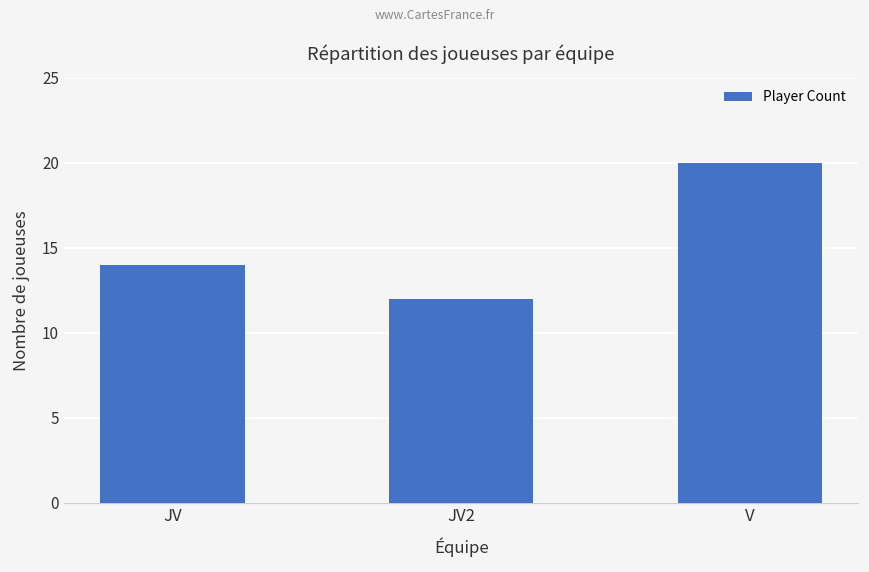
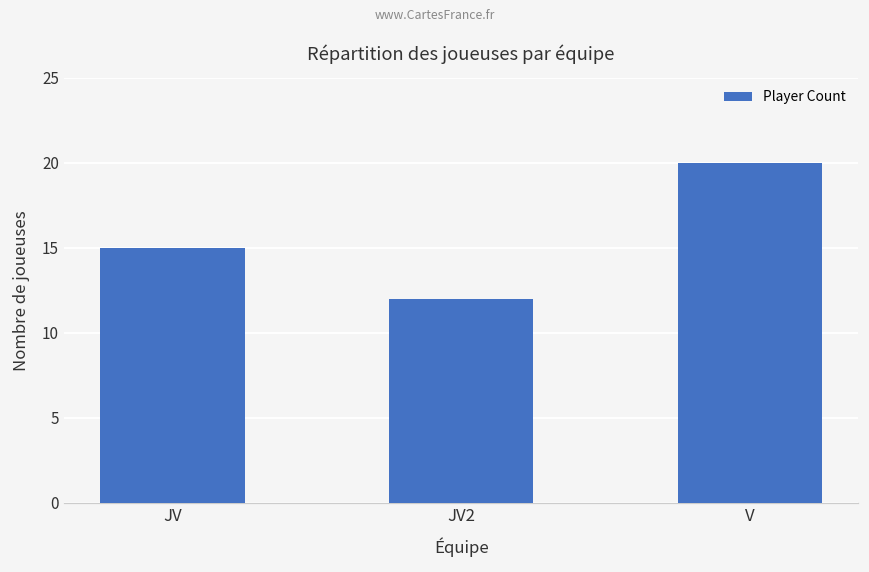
JV: 14 -> 15
